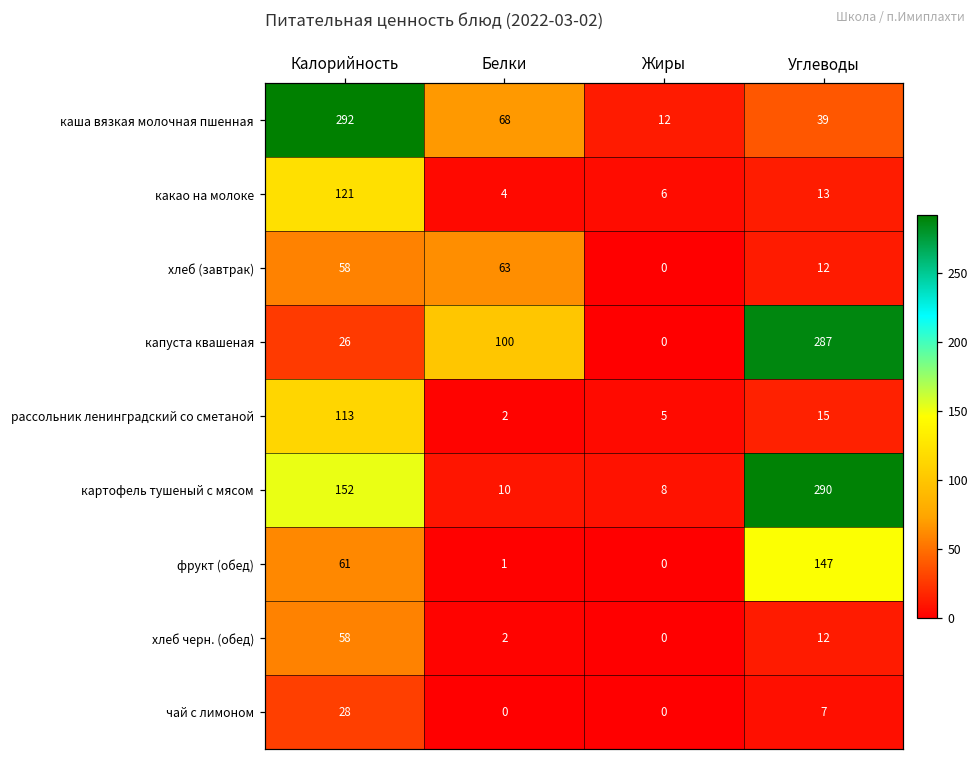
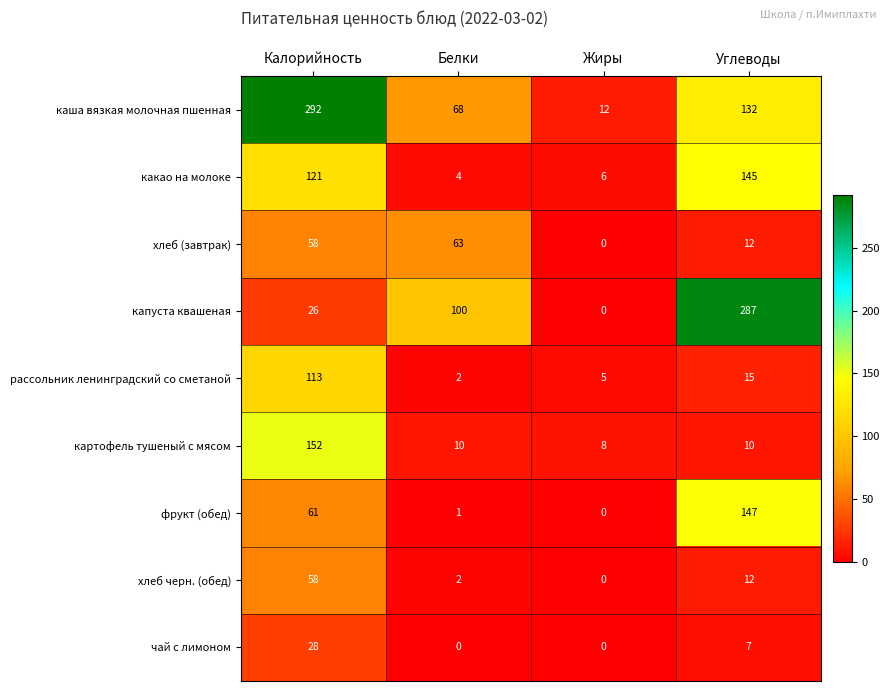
каша вязкая молочная пшенная, Углеводы: 39 -> 132
какао на молоке, Углеводы: 13 -> 145
картофель тушеный с мясом, Углеводы: 290 -> 10
